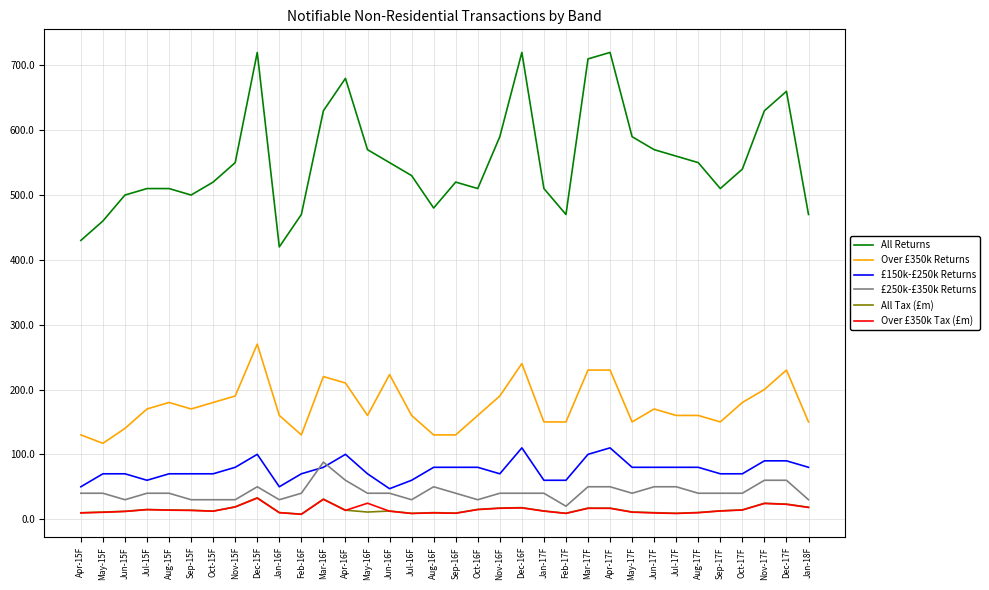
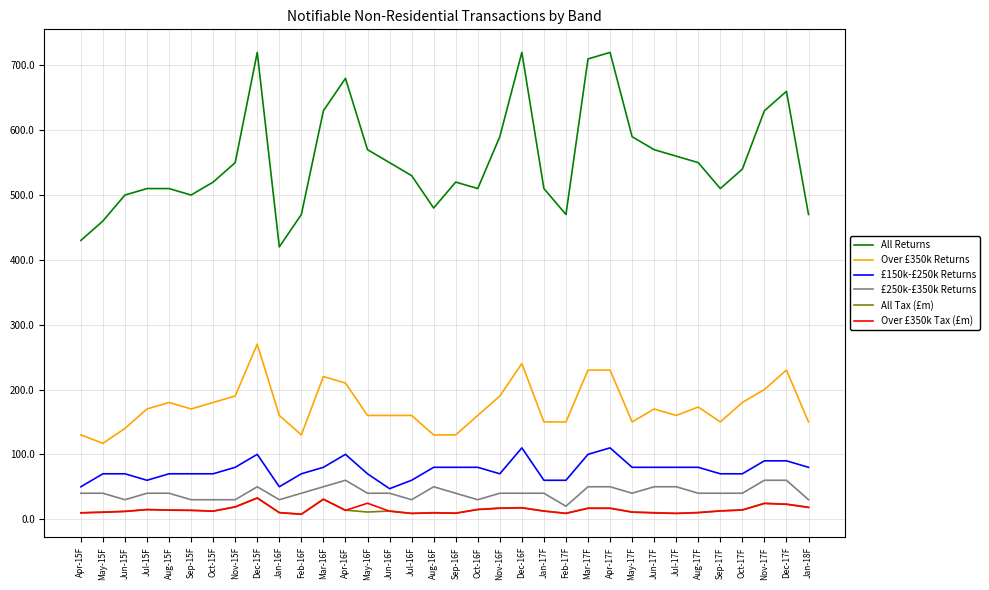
£250k-£350k Returns, Mar-16F: 90 -> 50
Over £350k Returns, Jun-16F: 220 -> 160
Over £350k Returns, Aug-17F: 160 -> 170
